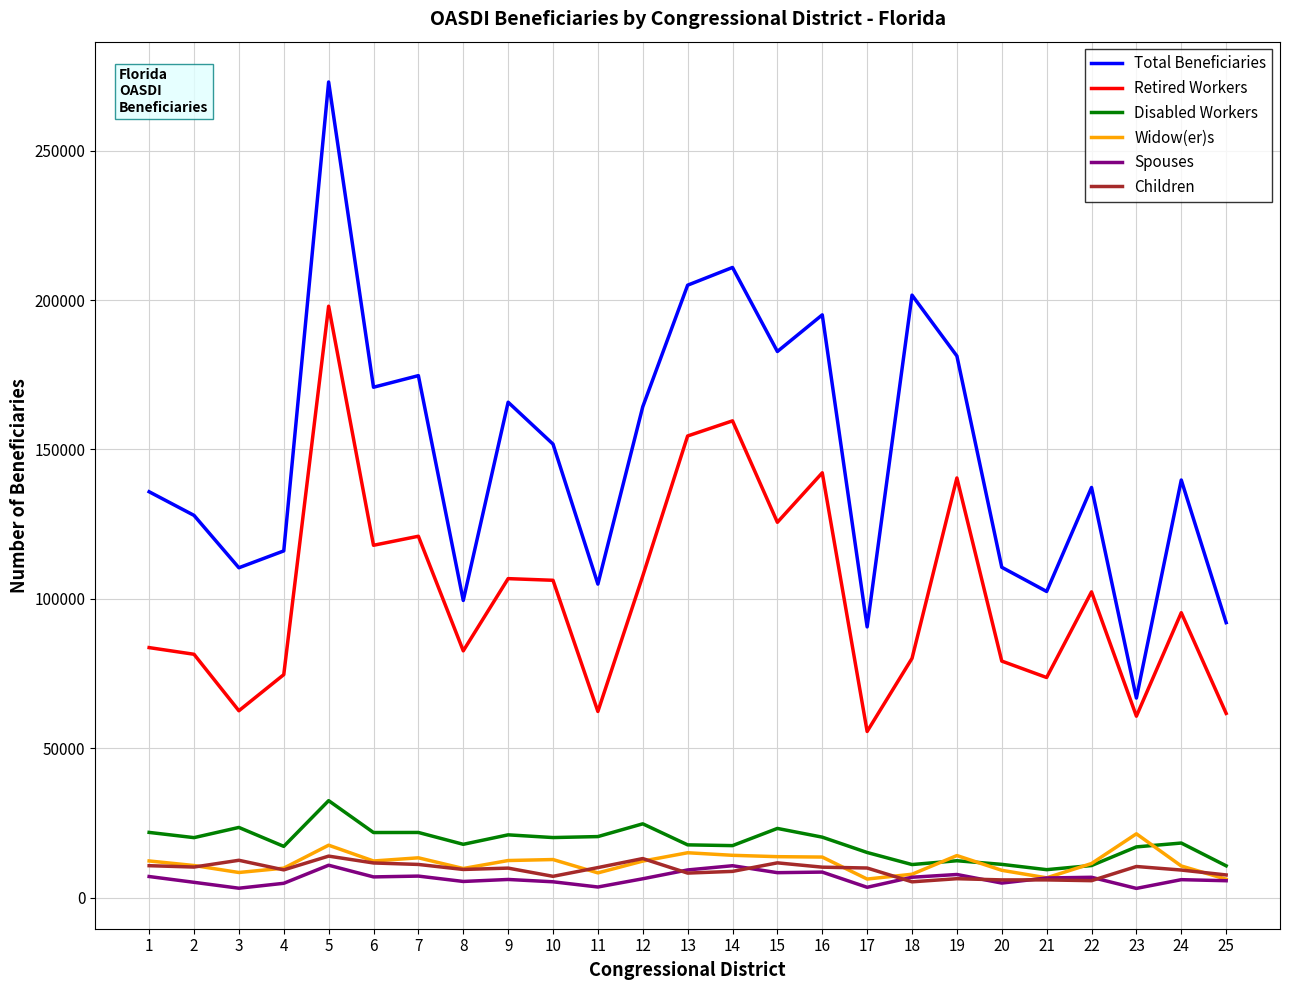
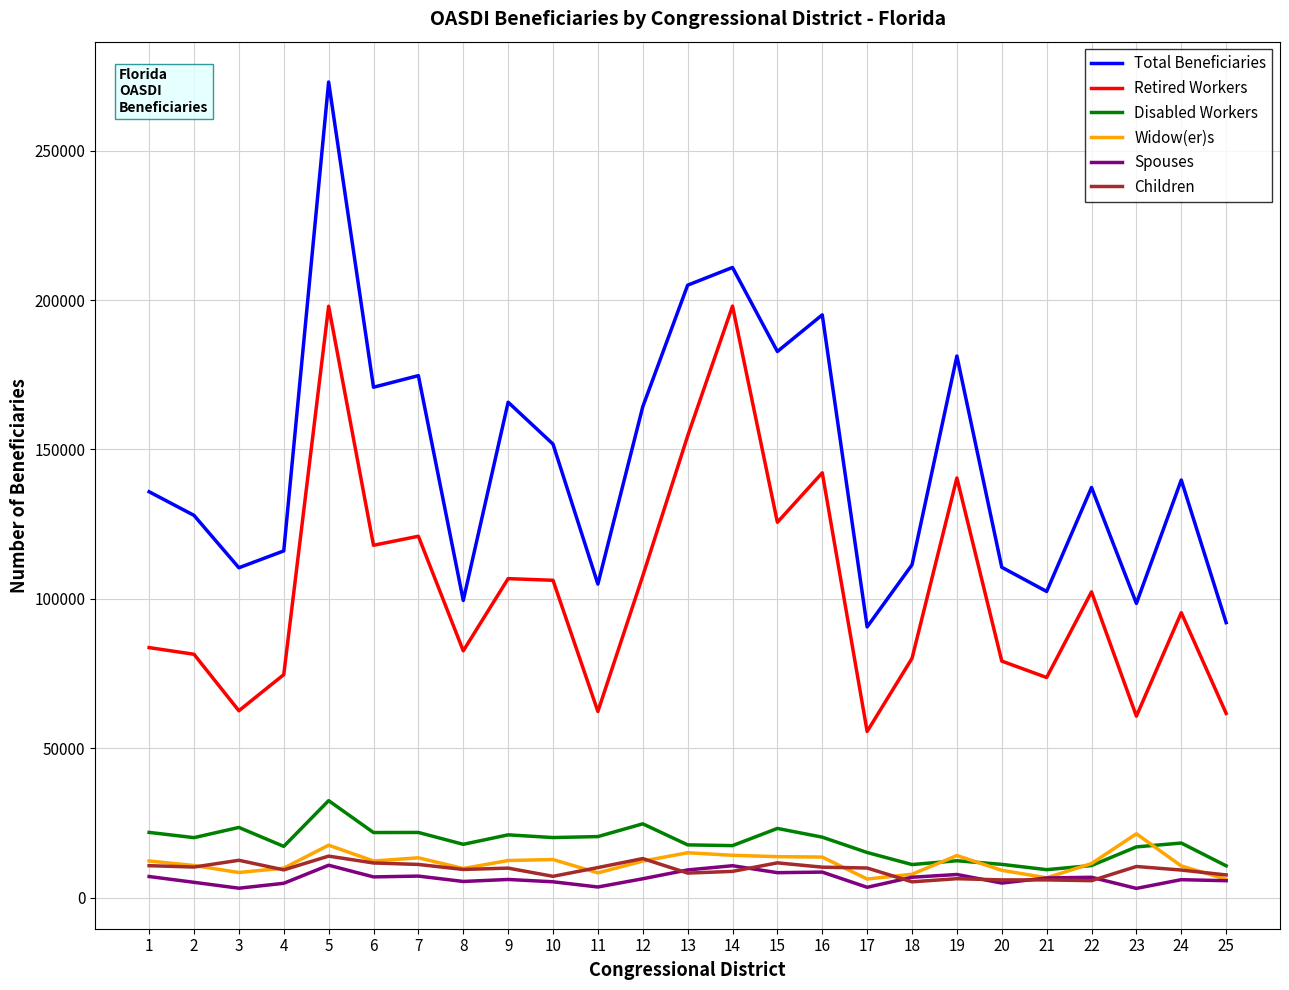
Retired Workers, 14: 160000 -> 198000
Total Beneficiaries, 18: 202000 -> 111000
Total Beneficiaries, 23: 67000 -> 98000
